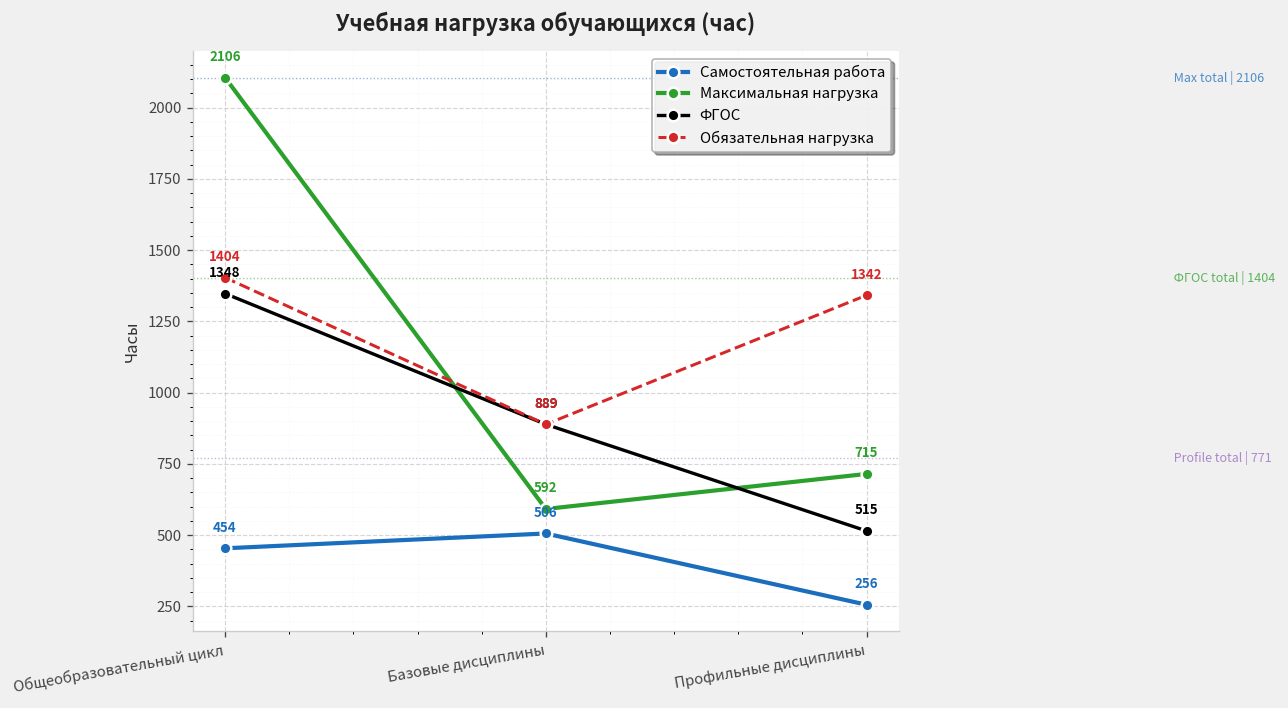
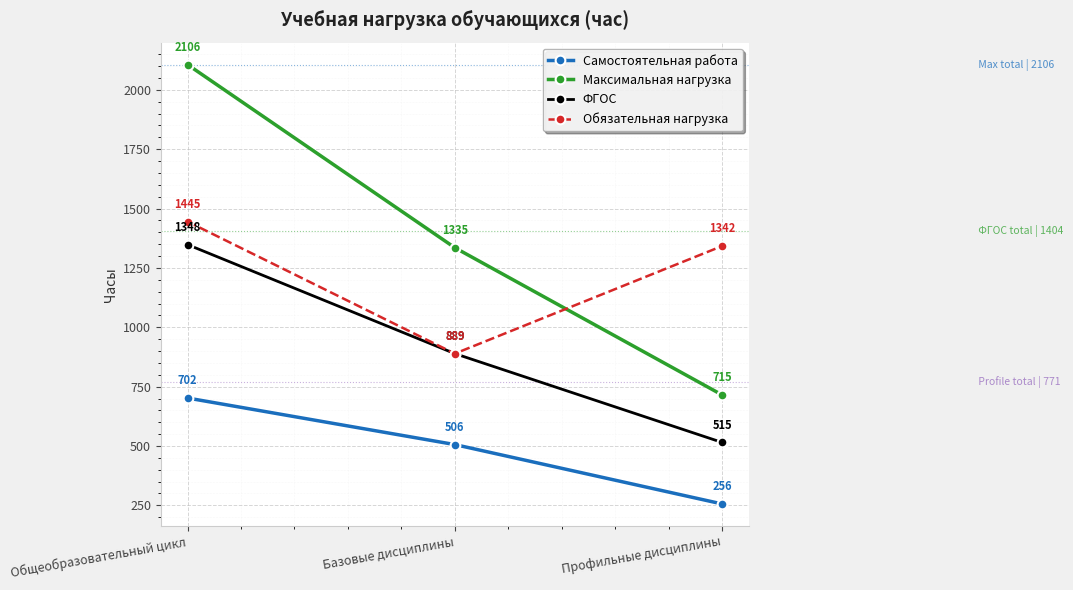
Самостоятельная работа, Общеобразовательный цикл: 454 -> 702
Обязательная нагрузка, Общеобразовательный цикл: 1404 -> 1445
Максимальная нагрузка, Базовые дисциплины: 592 -> 1335
